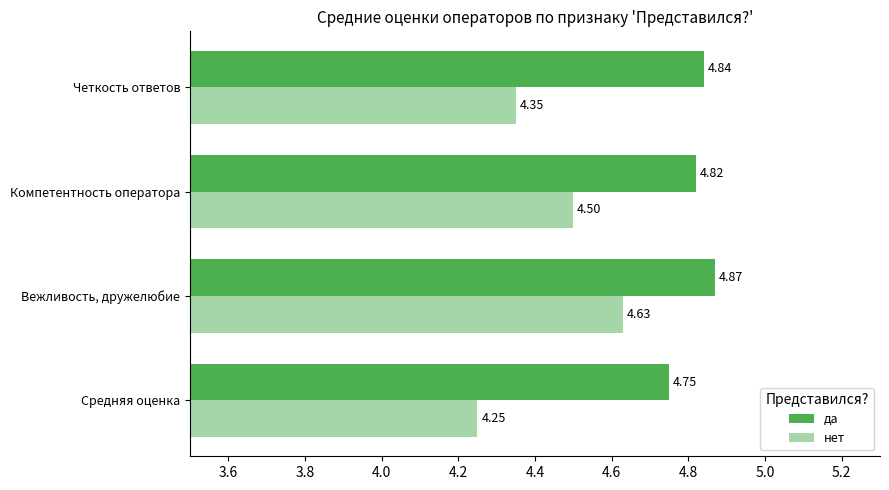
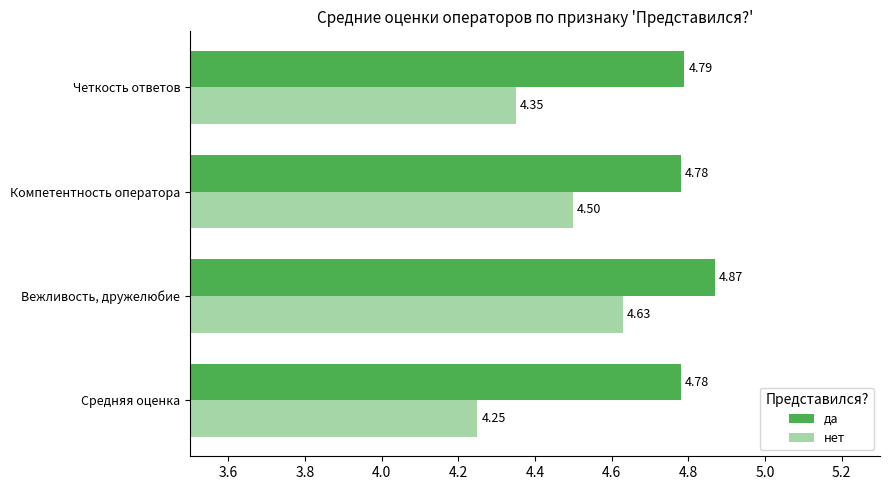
да, Четкость ответов: 4.84 -> 4.79
да, Компетентность оператора: 4.82 -> 4.78
да, Средняя оценка: 4.75 -> 4.78
